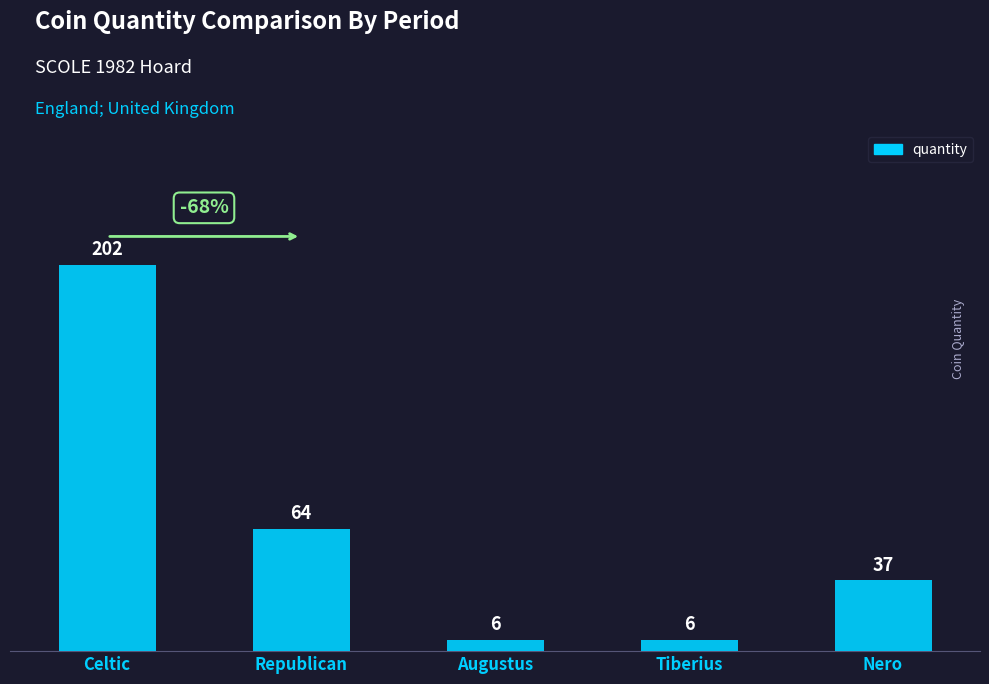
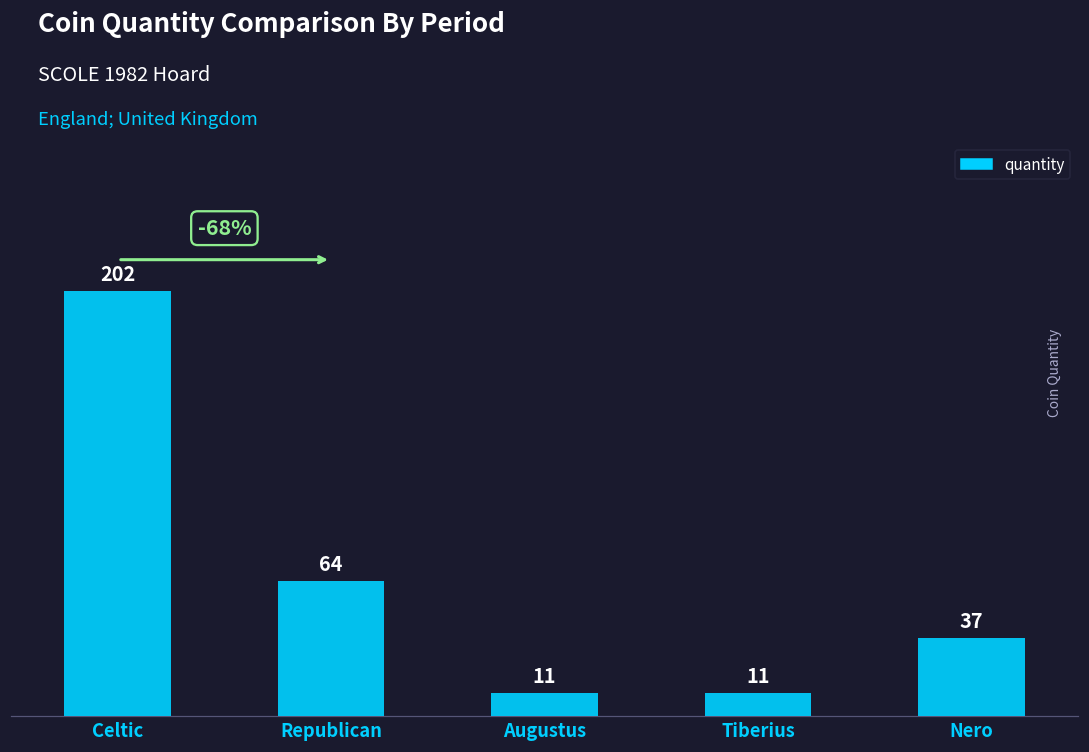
Augustus: 6 -> 11
Tiberius: 6 -> 11
